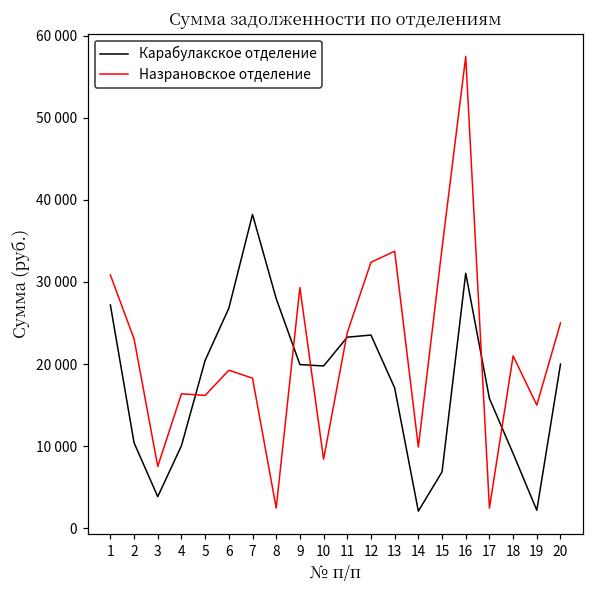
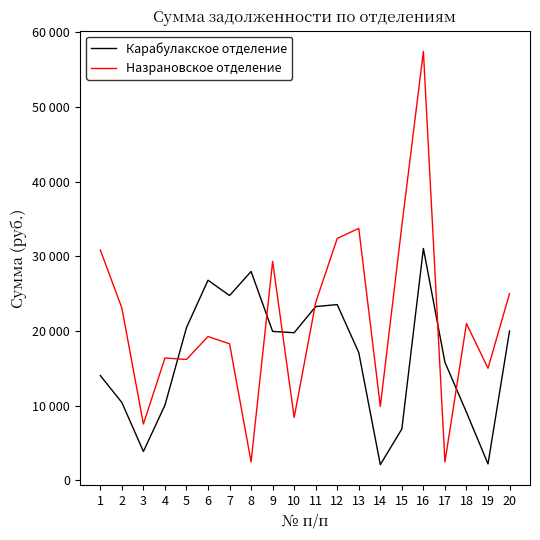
Карабулакское отделение, 1: 27000 -> 14000
Карабулакское отделение, 7: 38000 -> 25000
